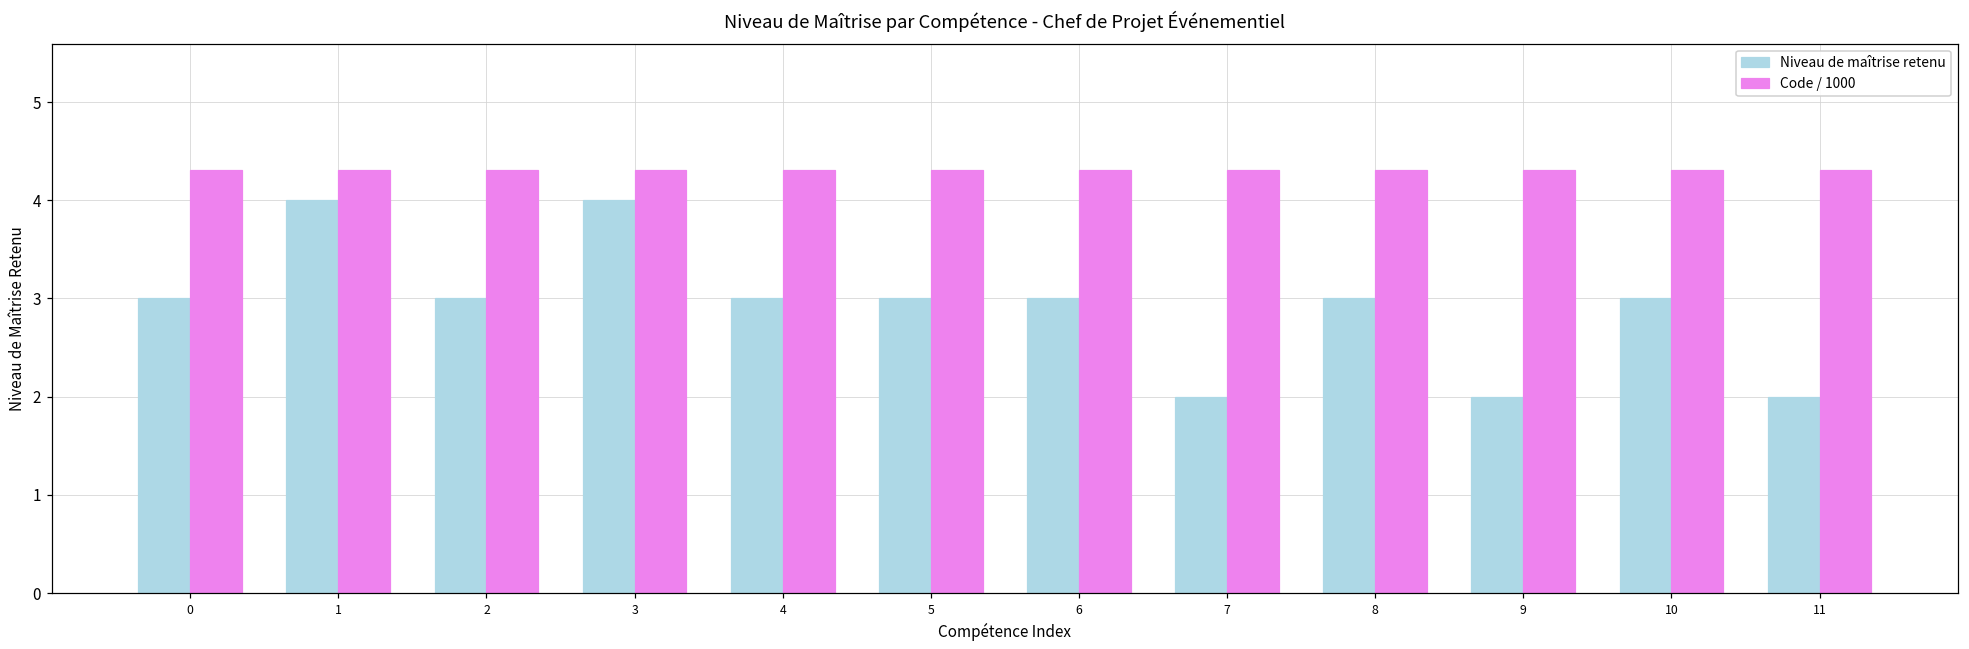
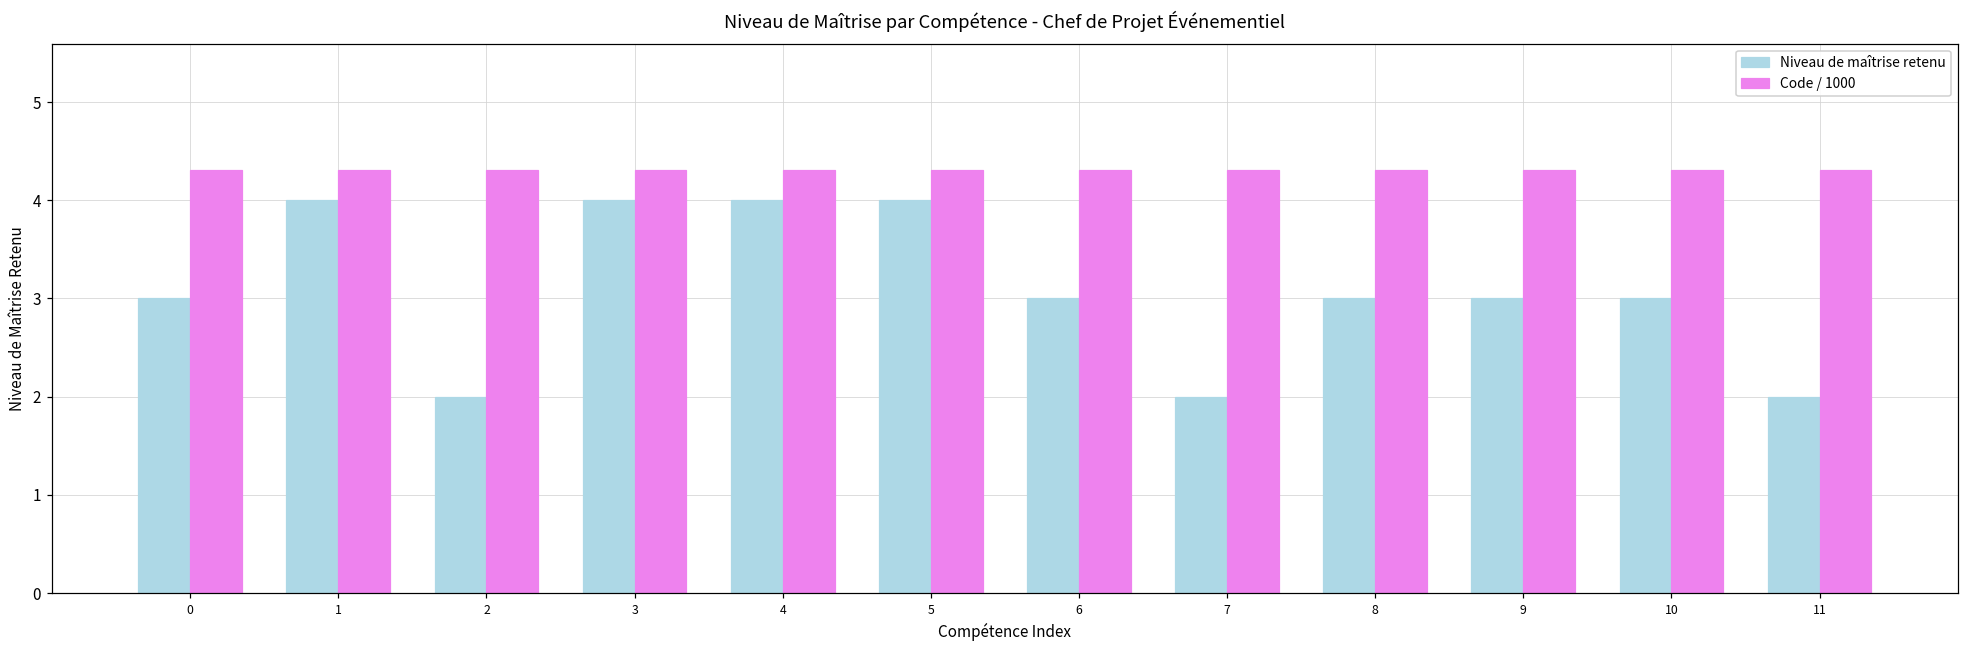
Niveau de maîtrise retenu, 2: 3 -> 2
Niveau de maîtrise retenu, 4: 3 -> 4
Niveau de maîtrise retenu, 5: 3 -> 4
Niveau de maîtrise retenu, 9: 2 -> 3
